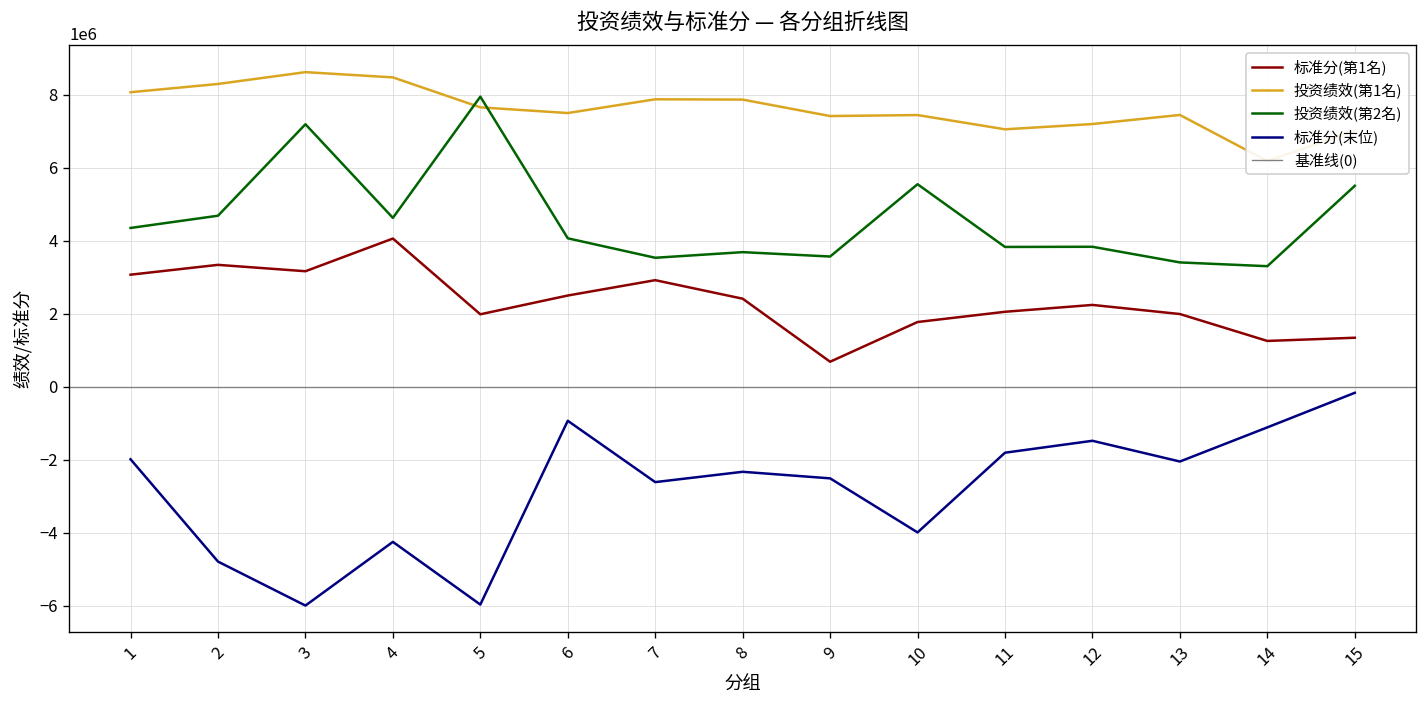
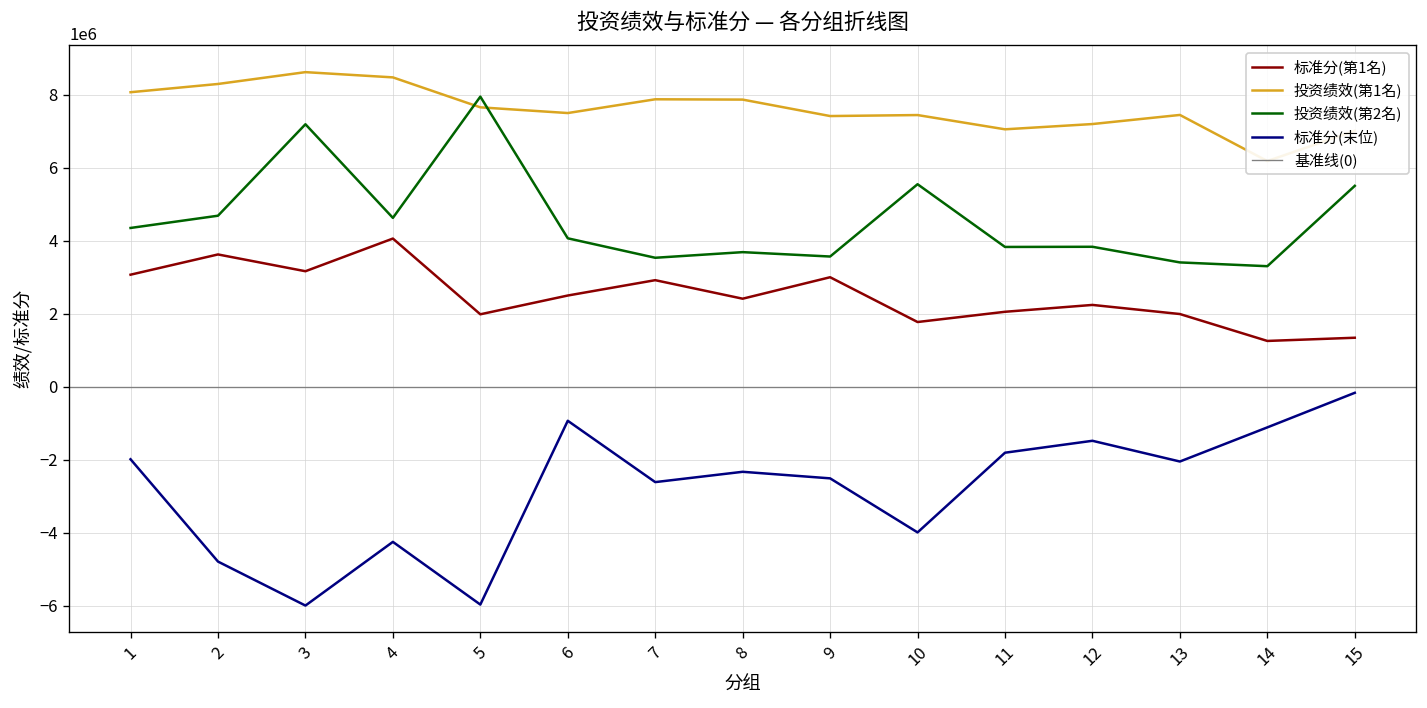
标准分(第1名), 2: 3300000 -> 3600000
标准分(第1名), 9: 700000 -> 3000000
